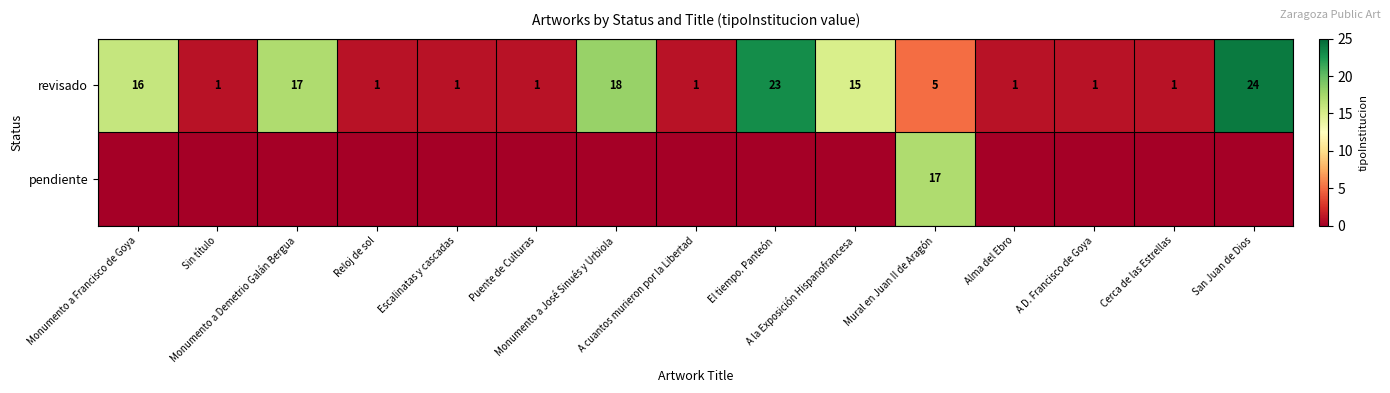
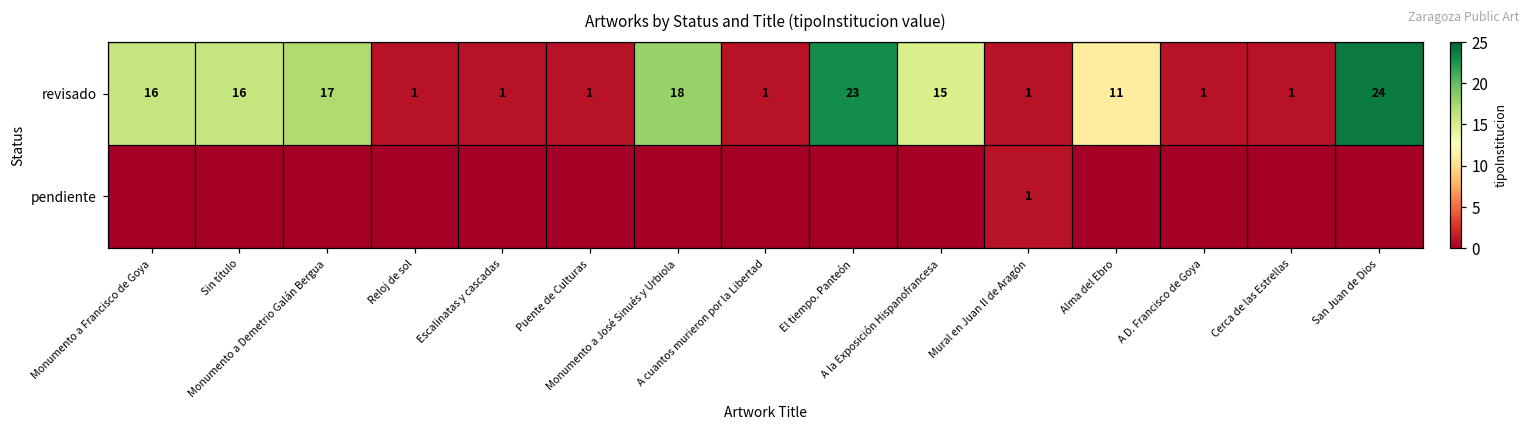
revisado, Sin título: 1 -> 16
revisado, Mural en Juan II de Aragón: 5 -> 1
revisado, Alma del Ebro: 1 -> 11
pendiente, Mural en Juan II de Aragón: 17 -> 1
